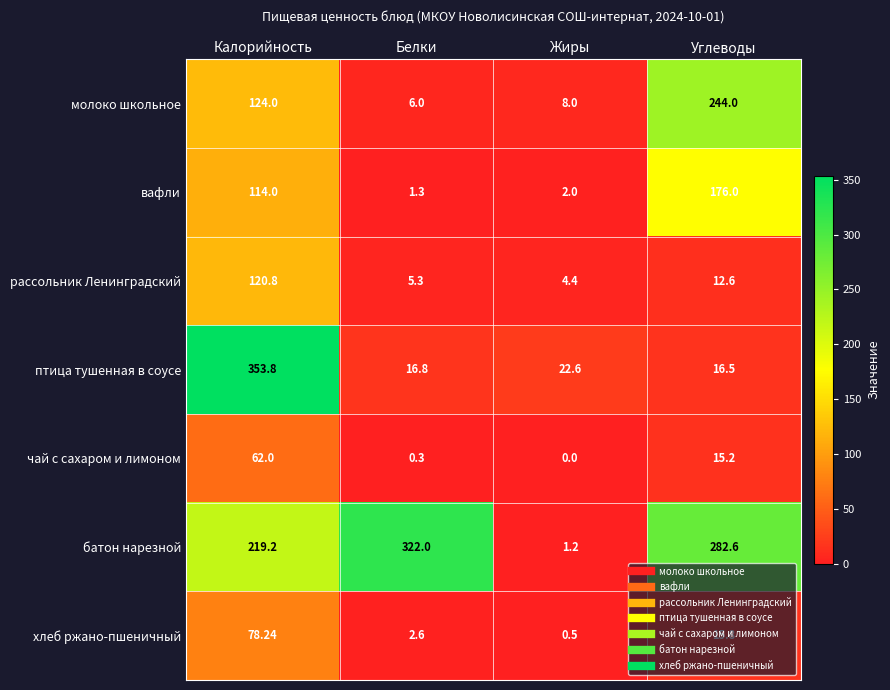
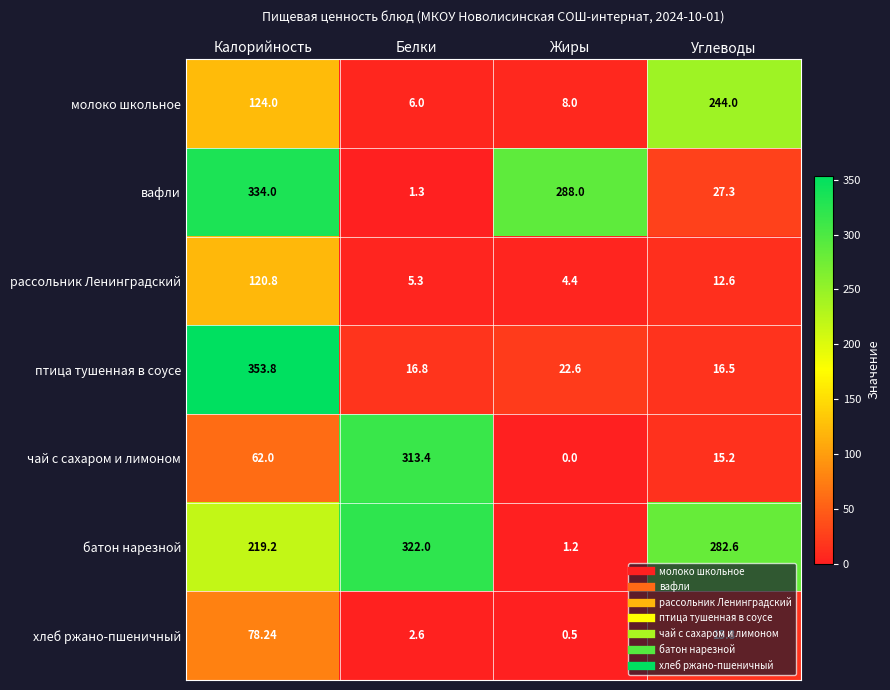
вафли, Калорийность: 114.0 -> 334.0
вафли, Жиры: 2.0 -> 288.0
вафли, Углеводы: 176.0 -> 27.3
чай с сахаром и лимоном, Белки: 0.3 -> 313.4
